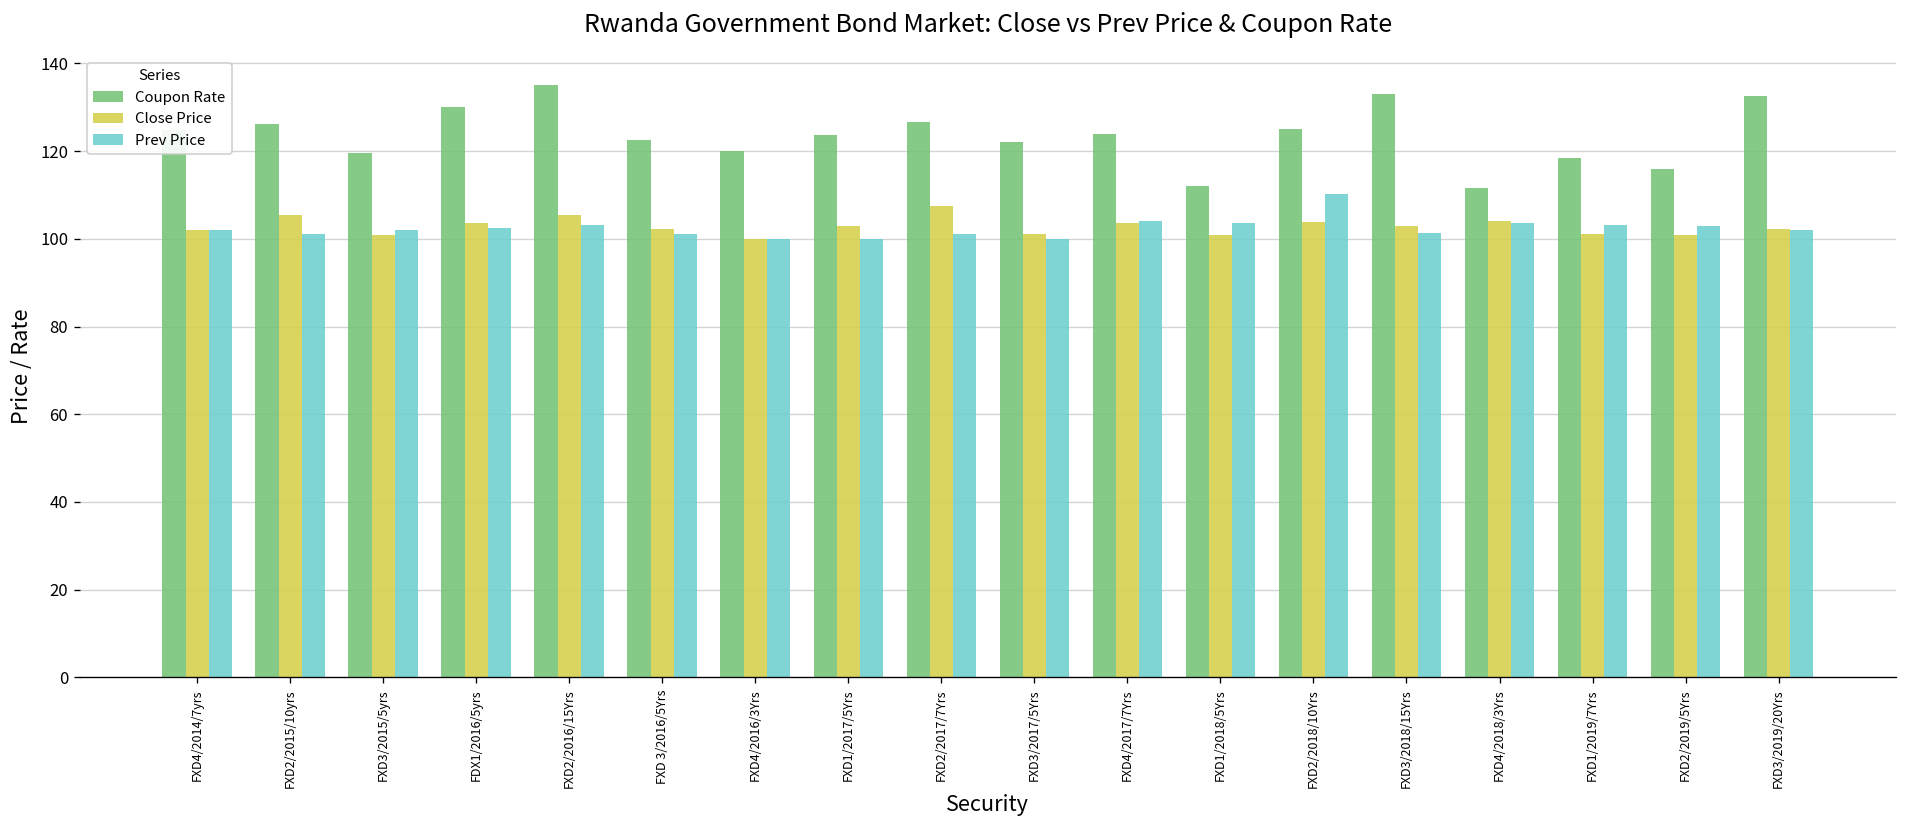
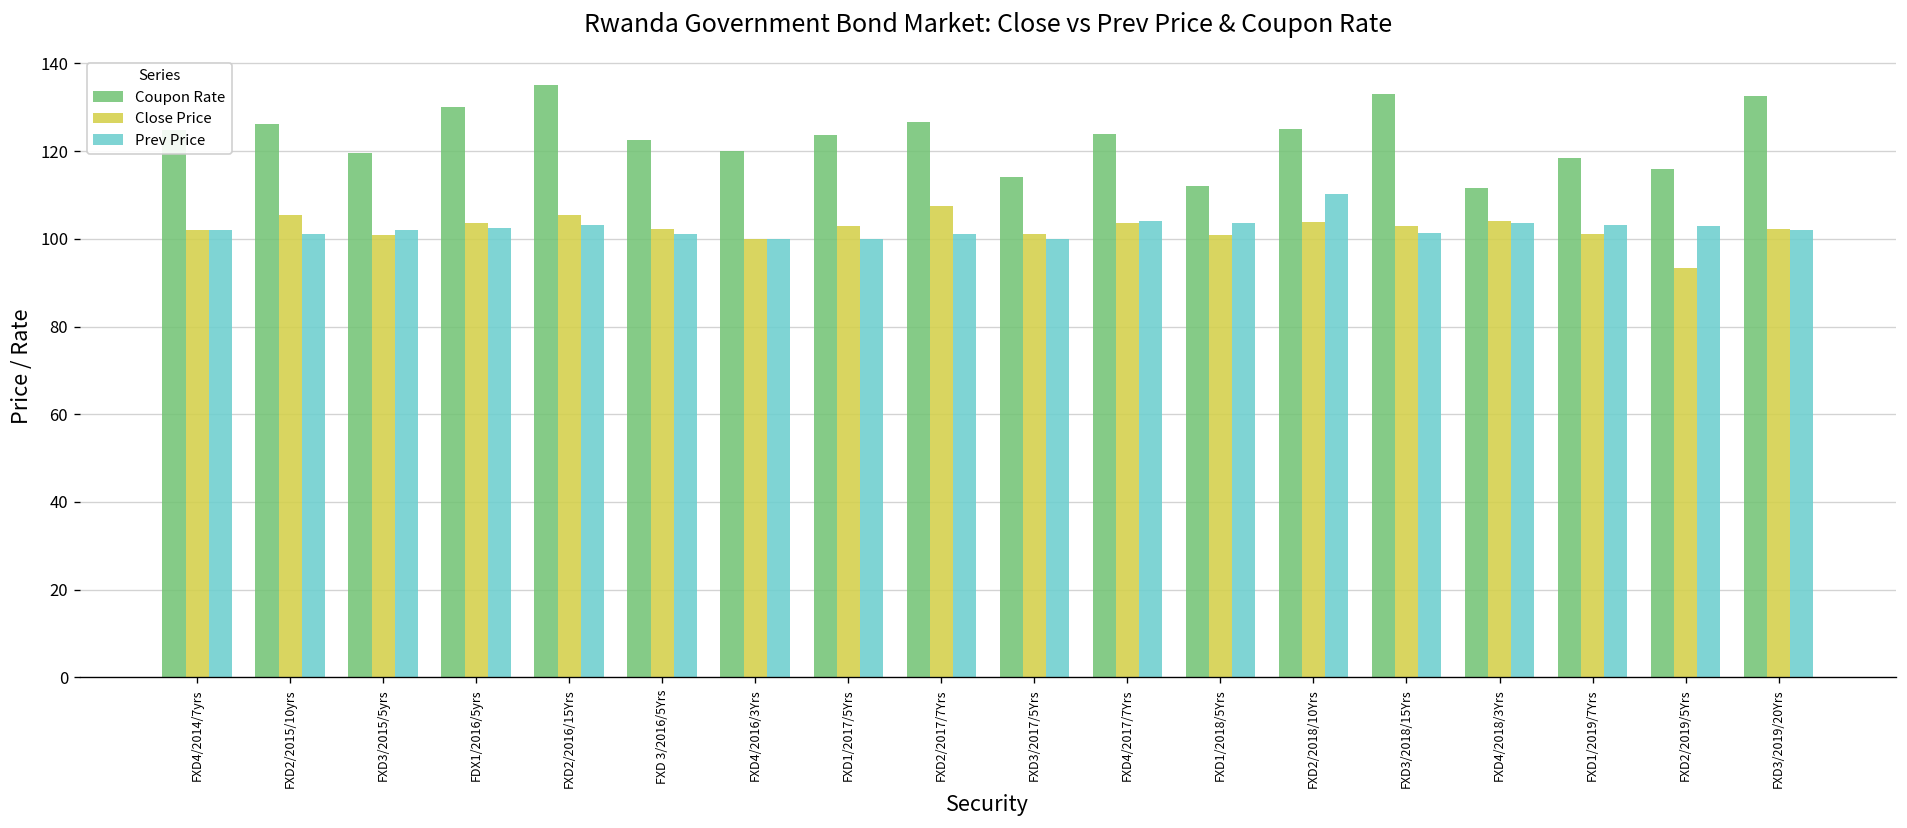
Coupon Rate, FXD3/2017/5Yrs: 122 -> 114
Close Price, FXD2/2019/5Yrs: 101 -> 93
